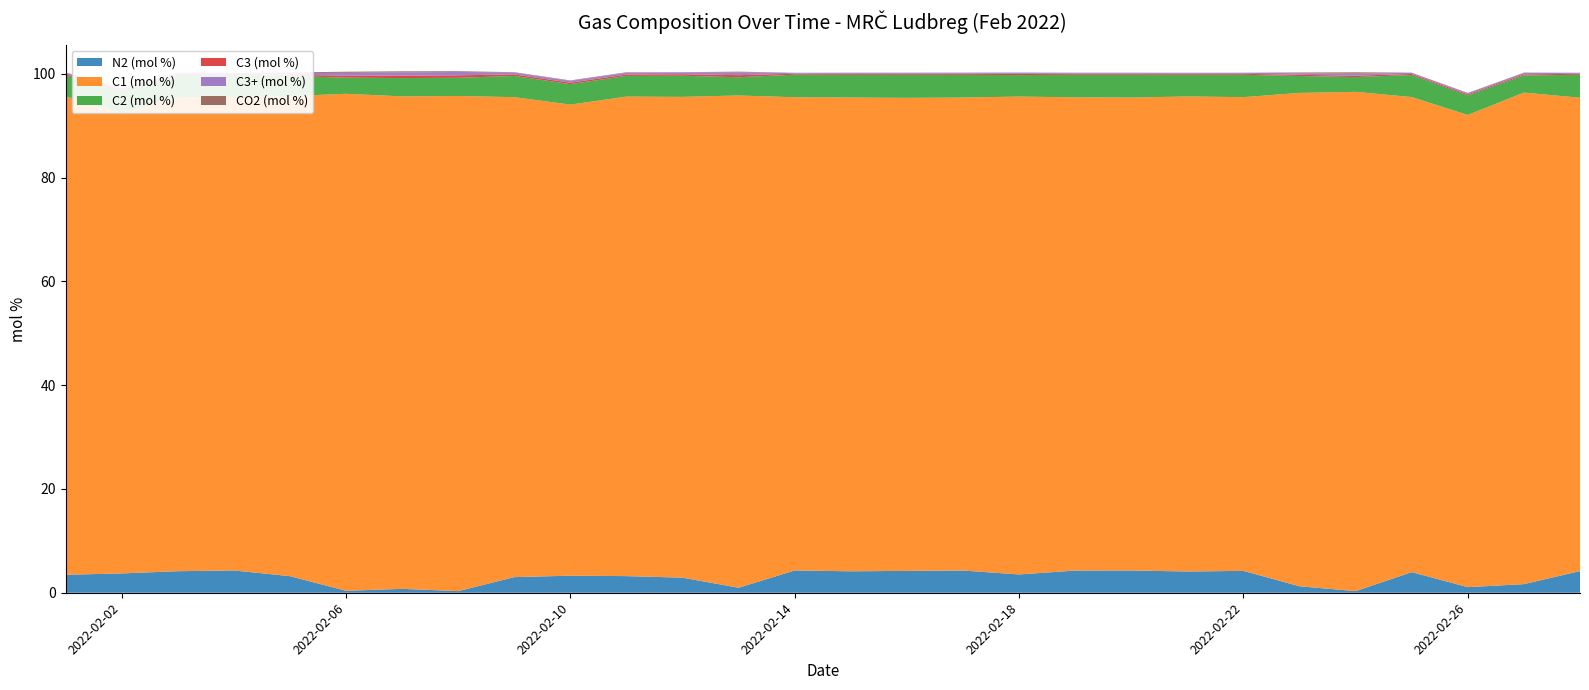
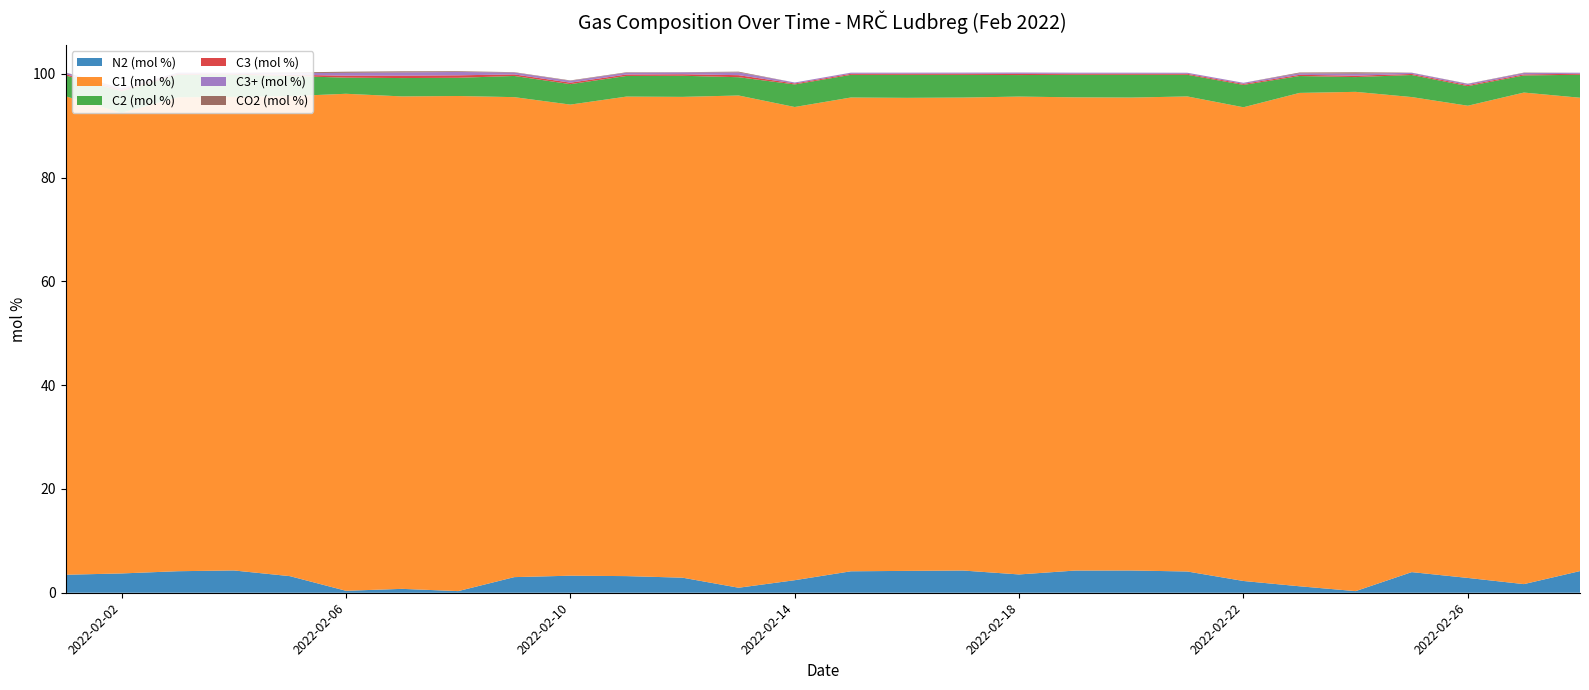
N2 (mol %), 2022-02-14: 4 -> 2
N2 (mol %), 2022-02-22: 4 -> 2
N2 (mol %), 2022-02-26: 1 -> 3
